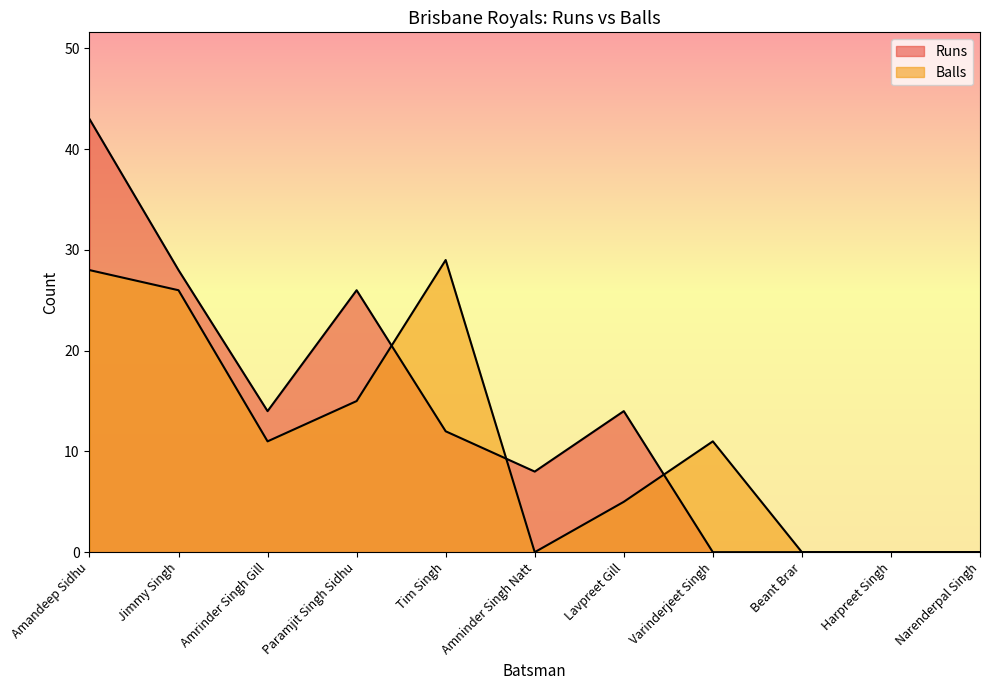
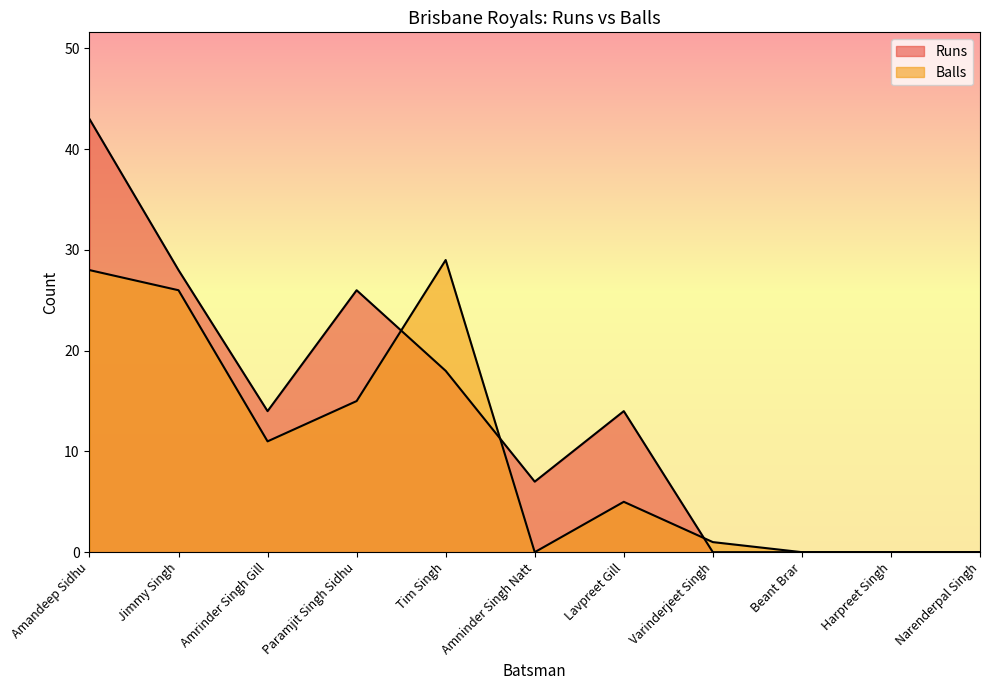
Runs, Tim Singh: 12 -> 18
Runs, Amninder Singh Natt: 8 -> 7
Balls, Varinderjeet Singh: 11 -> 1
